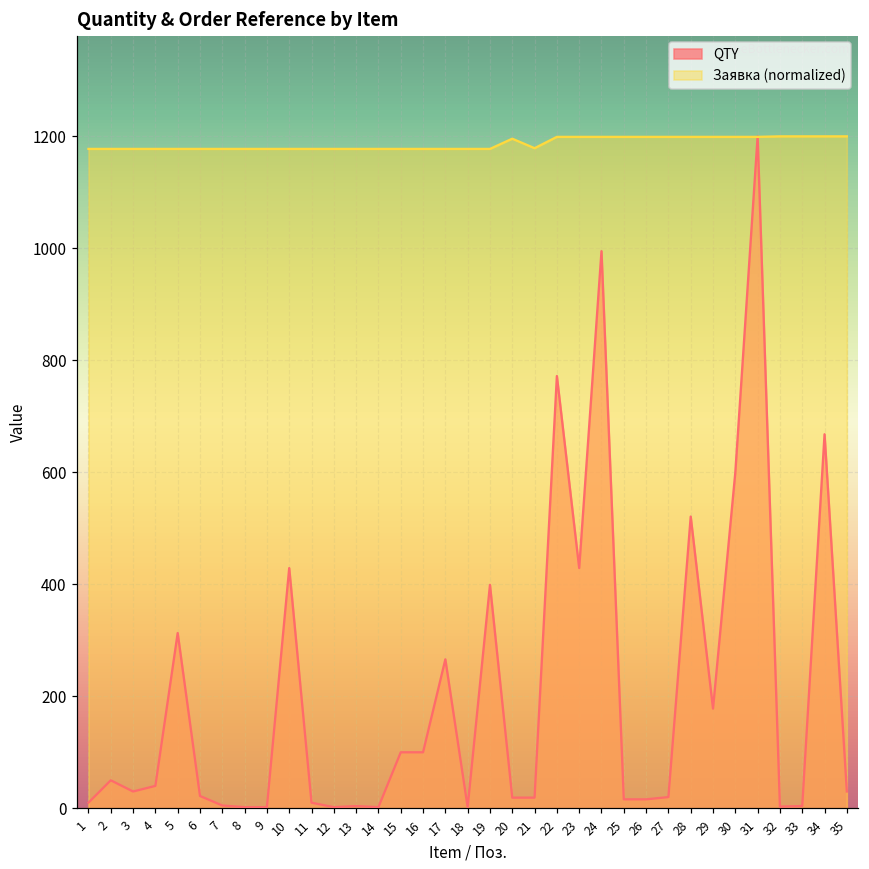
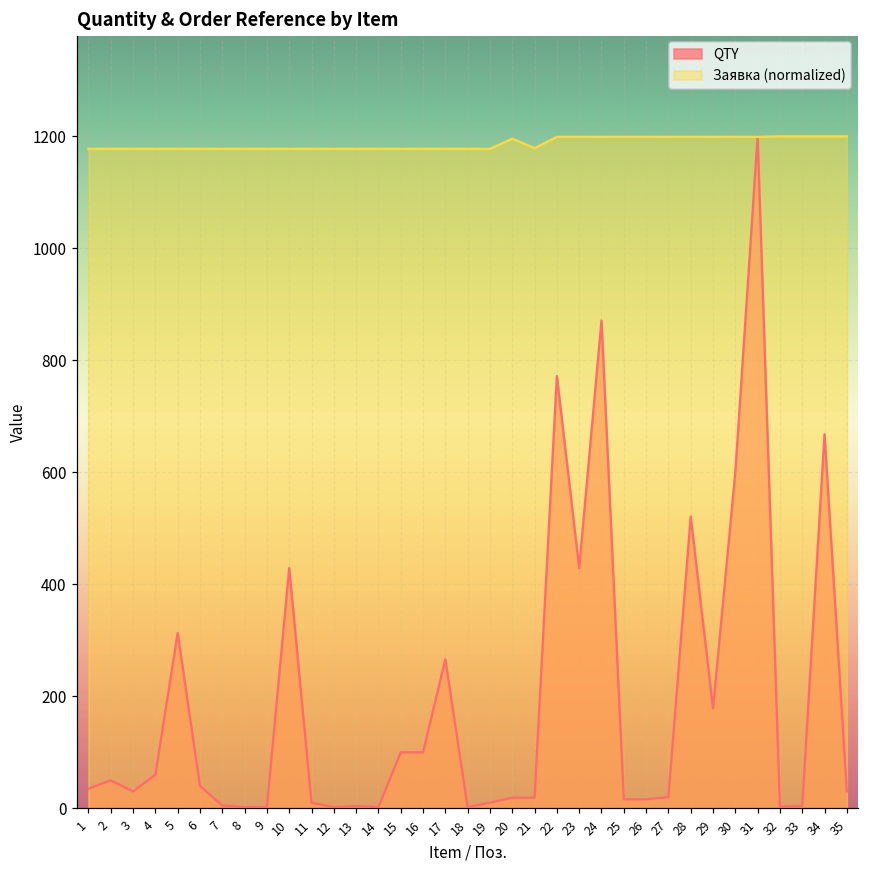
QTY, 1: 10 -> 40
QTY, 4: 40 -> 60
QTY, 6: 20 -> 40
QTY, 19: 400 -> 10
QTY, 24: 1000 -> 870
